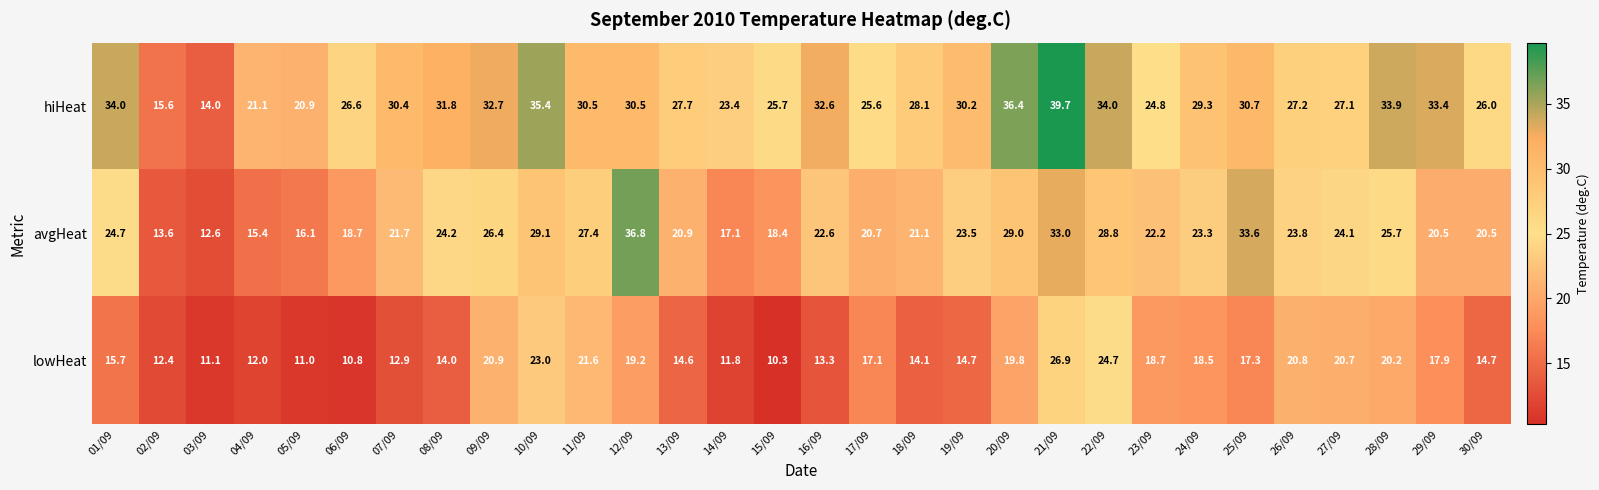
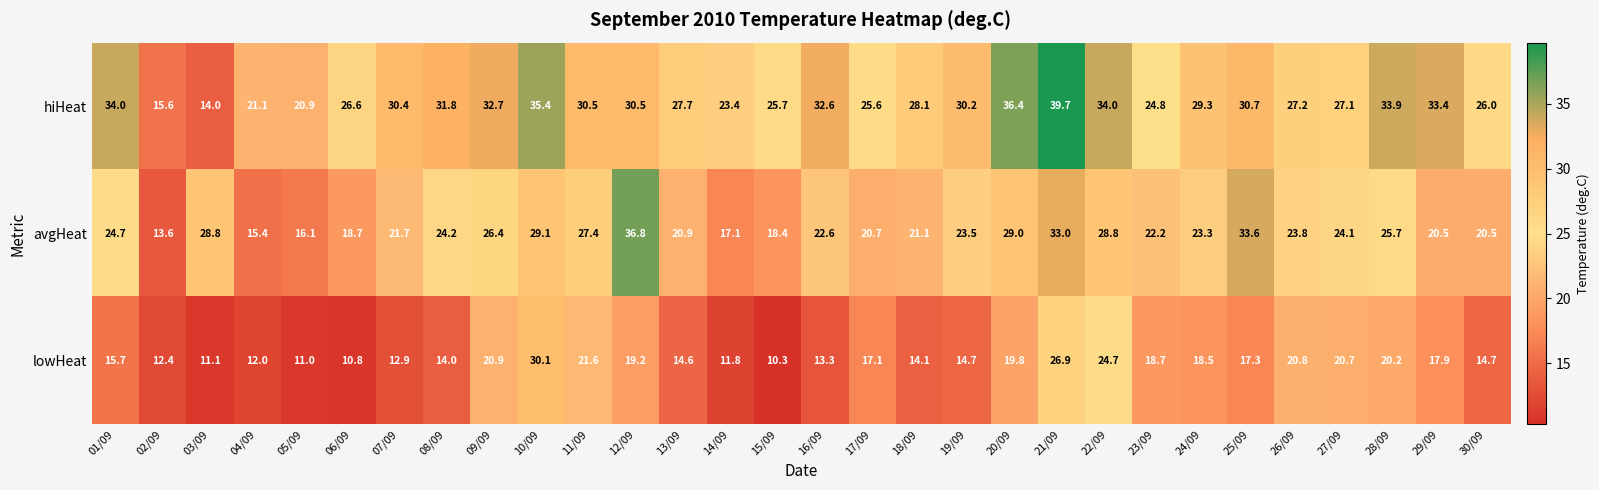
avgHeat, 03/09: 12.6 -> 28.8
lowHeat, 10/09: 23.0 -> 30.1
